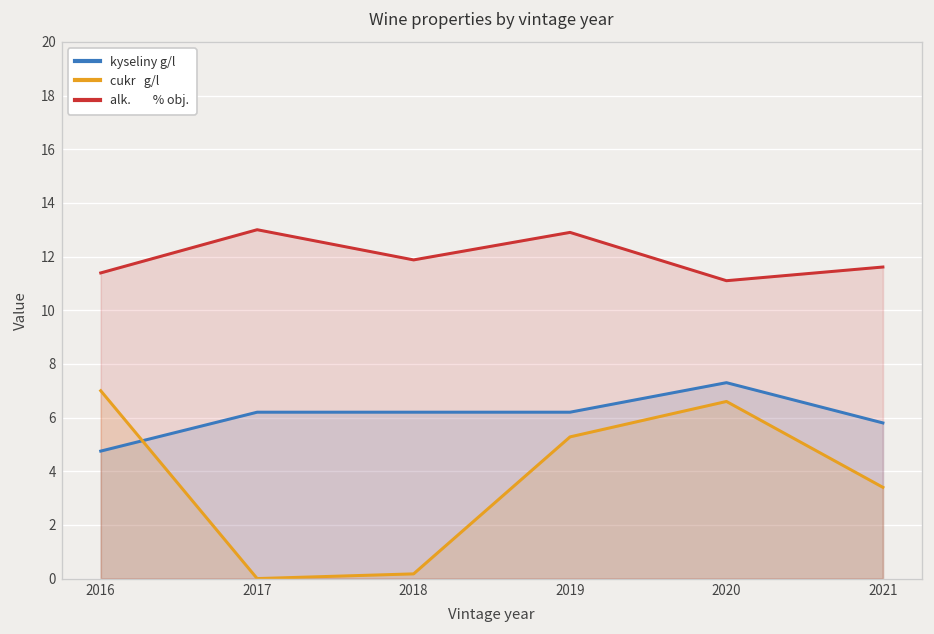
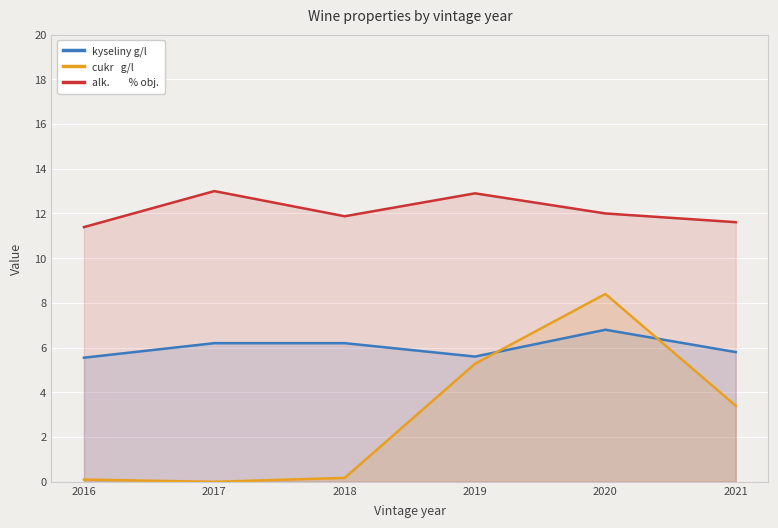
kyseliny g/l, 2016: 4.8 -> 5.6
cukr g/l, 2016: 7.0 -> 0.1
kyseliny g/l, 2019: 6.2 -> 5.6
kyseliny g/l, 2020: 7.3 -> 6.8
cukr g/l, 2020: 6.6 -> 8.4
alk. % obj., 2020: 11.1 -> 12.0
